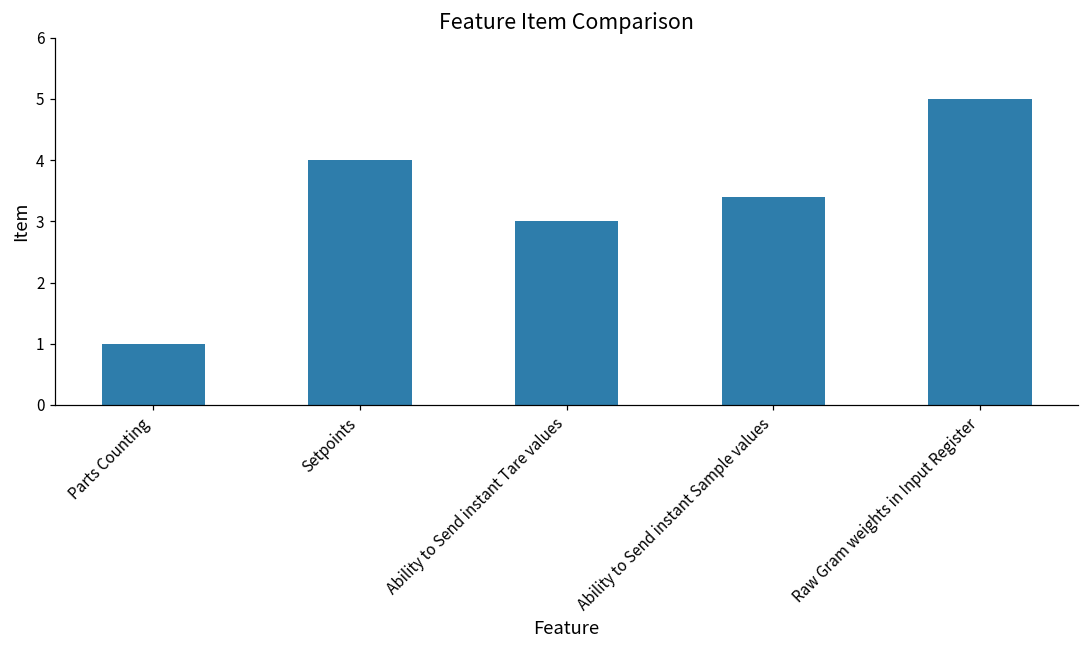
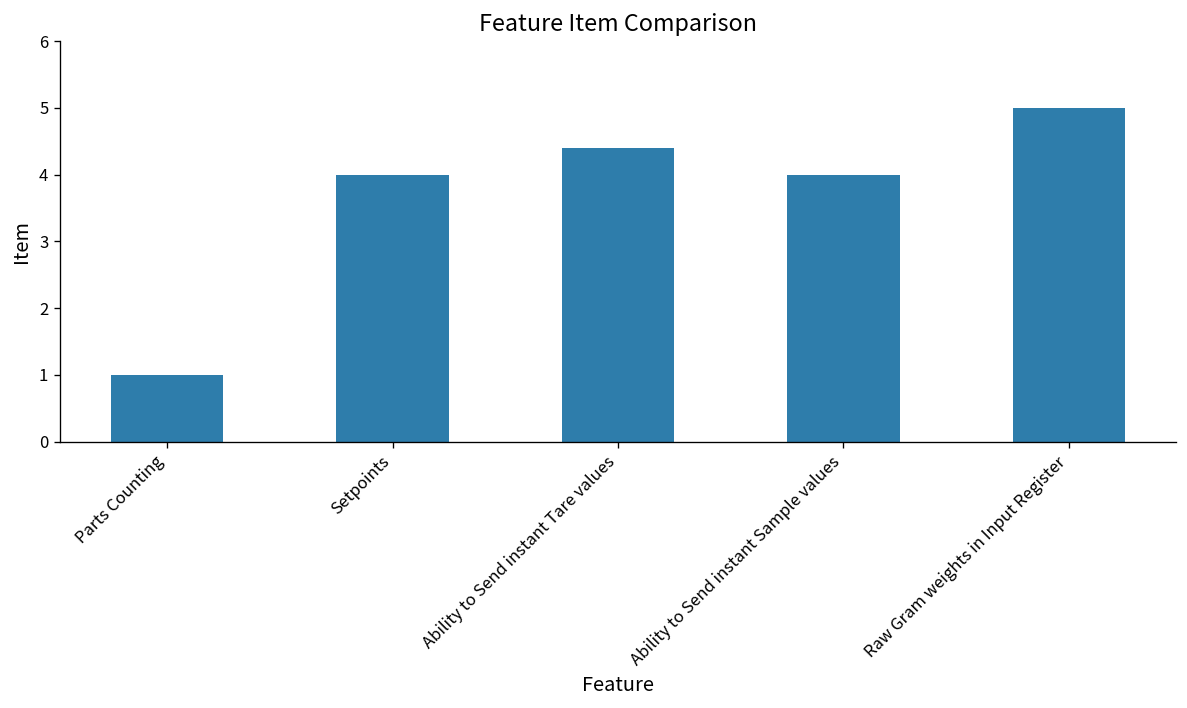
Ability to Send instant Tare values: 3.0 -> 4.4
Ability to Send instant Sample values: 3.4 -> 4.0
